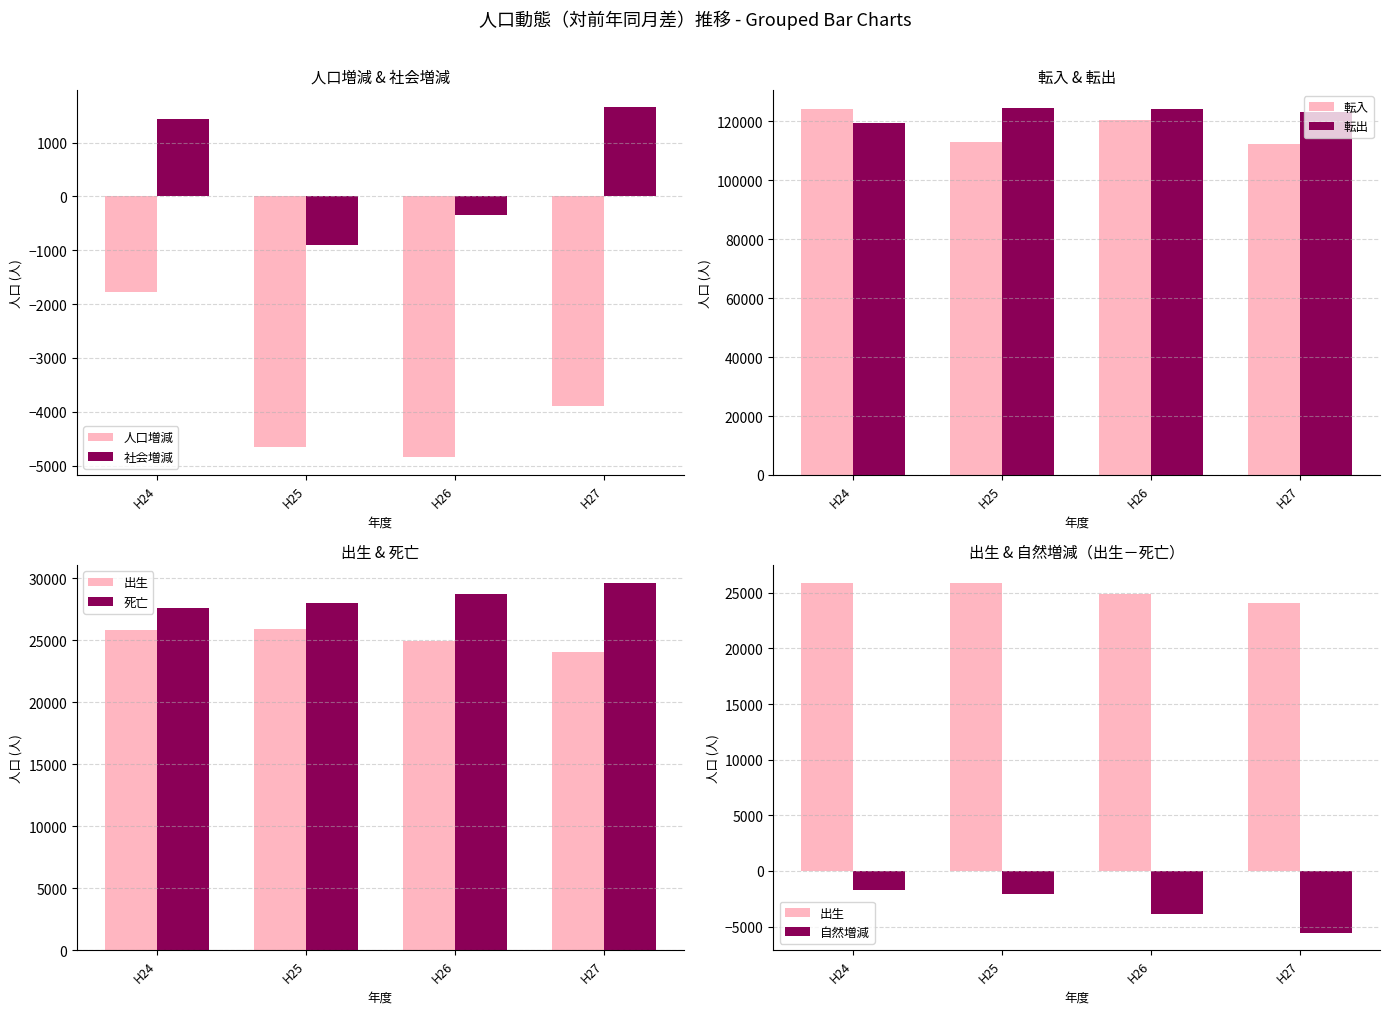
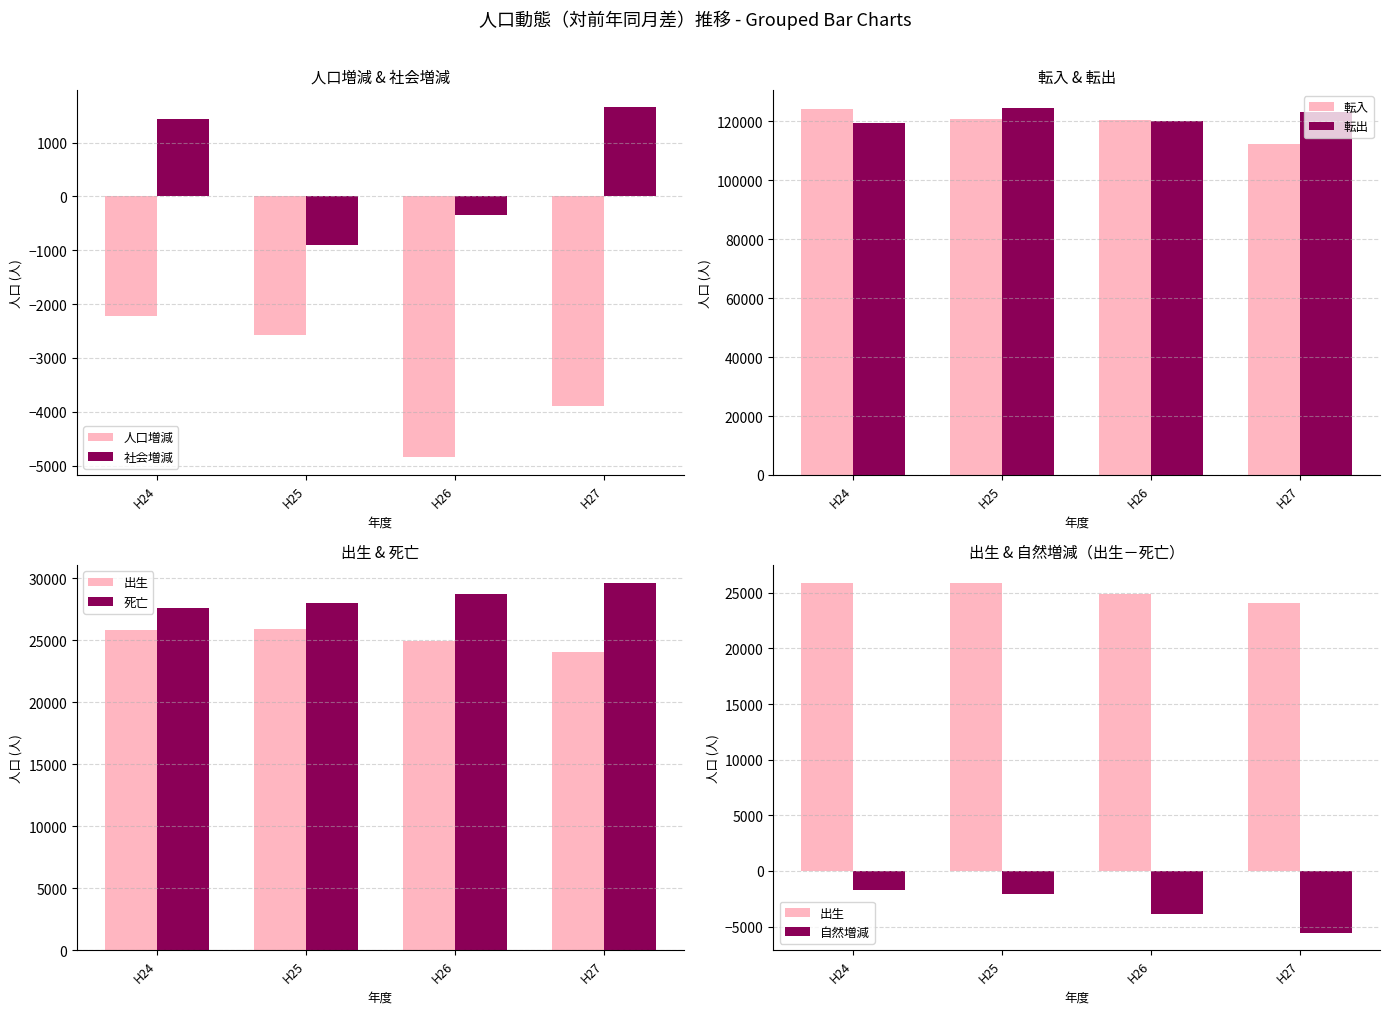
人口増減 & 社会増減, 人口増減, H24: -1800 -> -2200
人口増減 & 社会増減, 人口増減, H25: -4600 -> -2600
転入 & 転出, 転入, H25: 113000 -> 121000
転入 & 転出, 転出, H26: 124000 -> 120000
